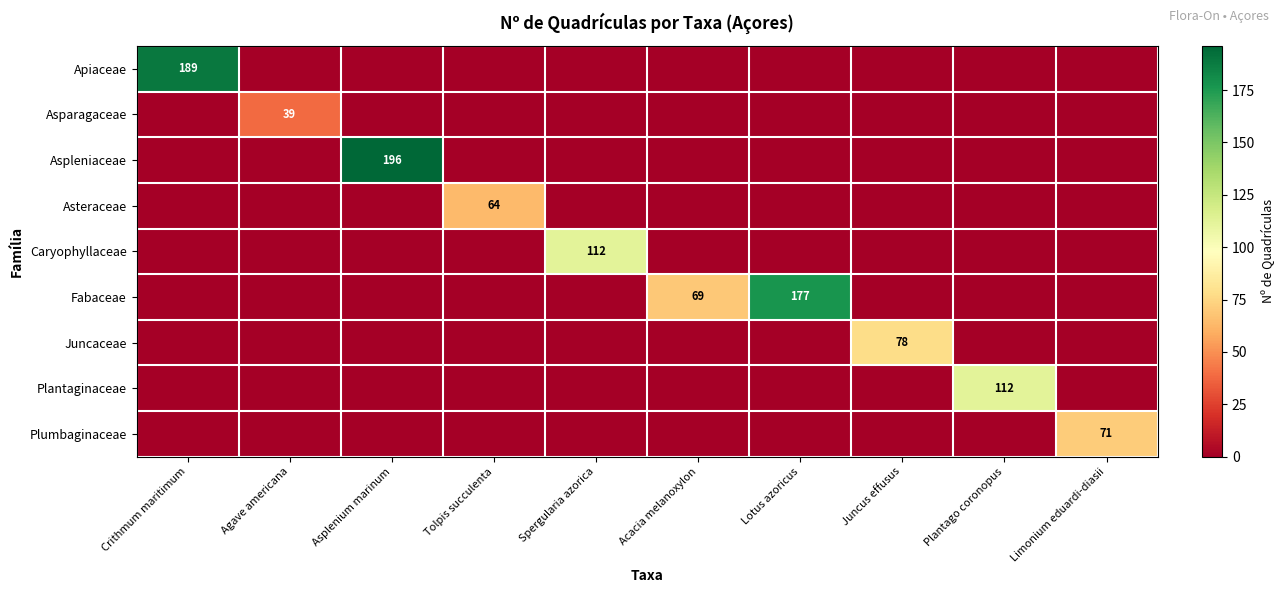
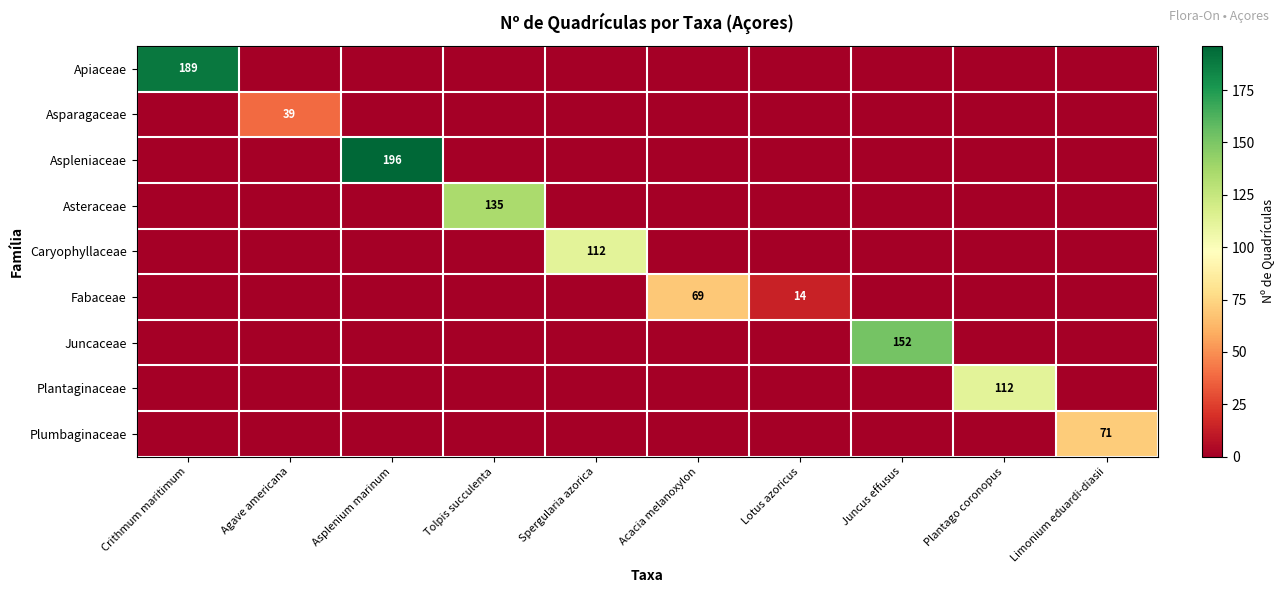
Asteraceae, Tolpis succulenta: 64 -> 135
Fabaceae, Lotus azoricus: 177 -> 14
Juncaceae, Juncus effusus: 78 -> 152
